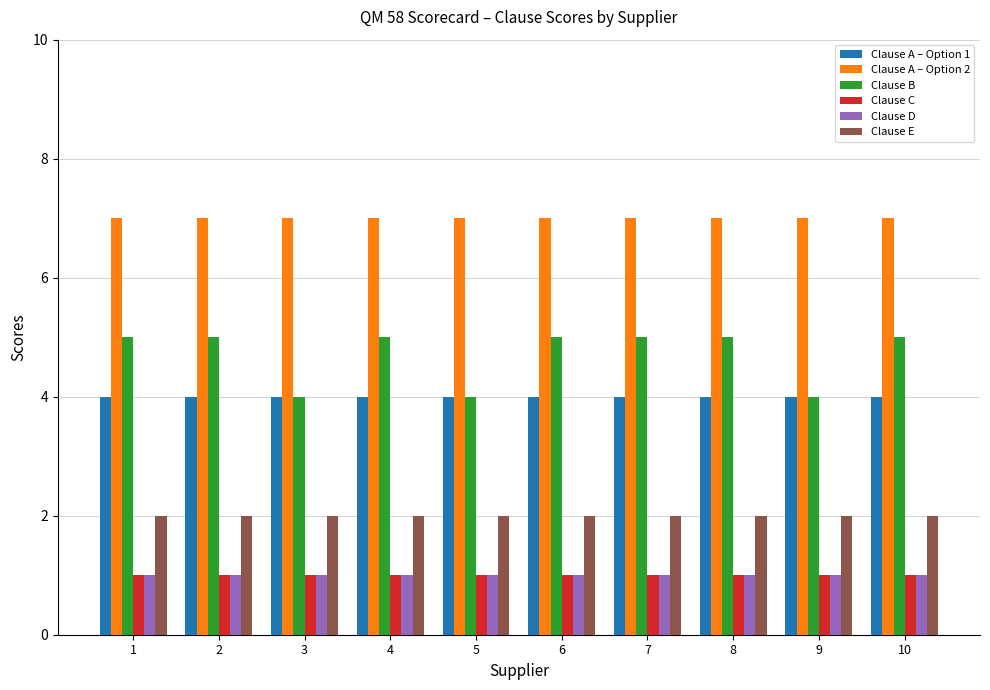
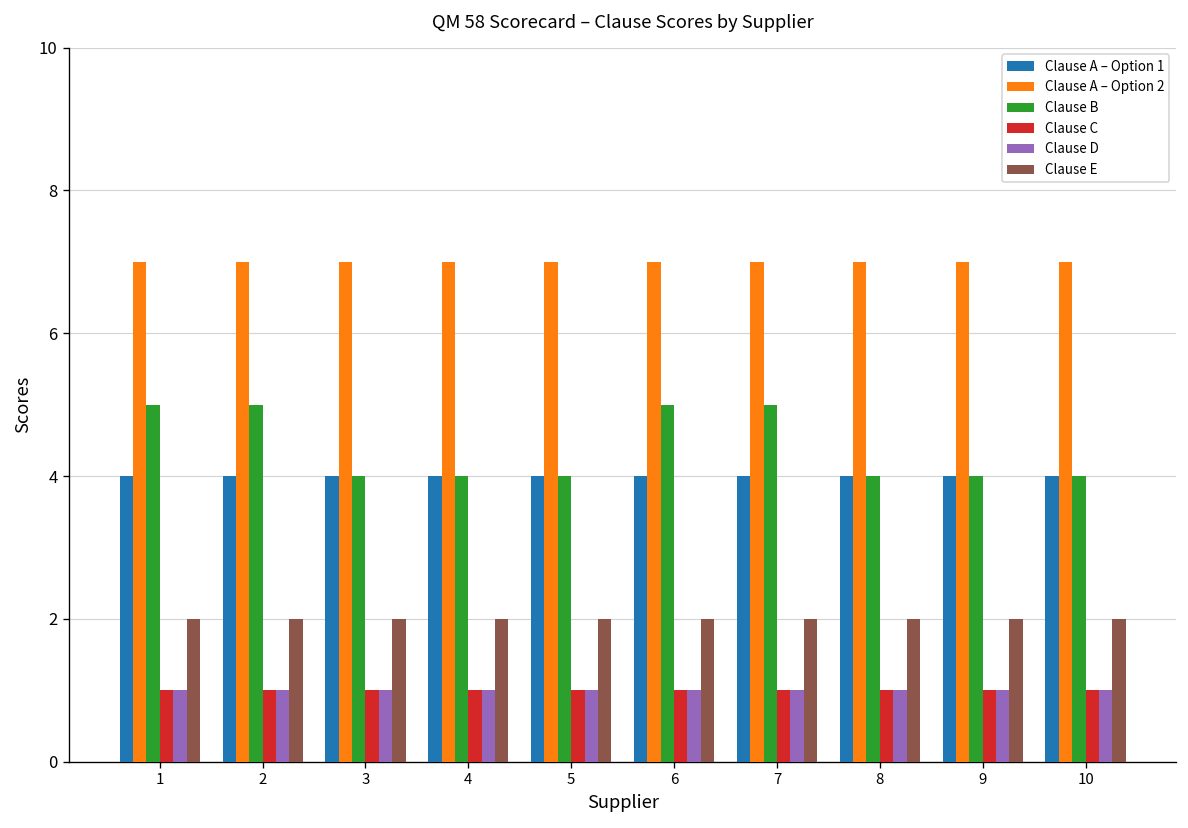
Clause B, 4: 5 -> 4
Clause B, 8: 5 -> 4
Clause B, 10: 5 -> 4
